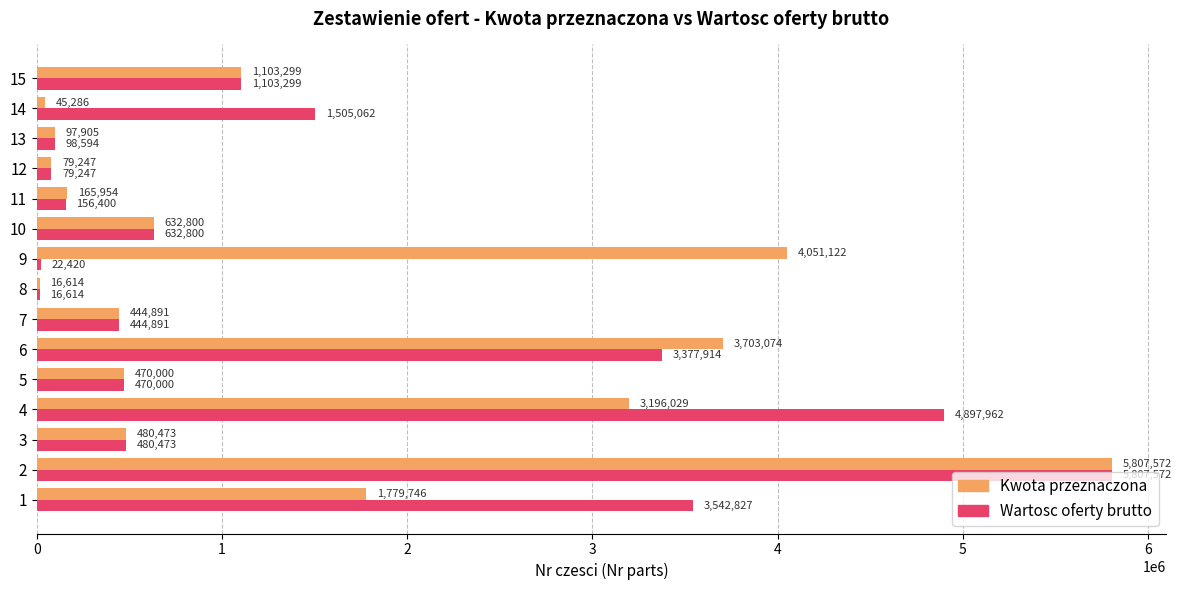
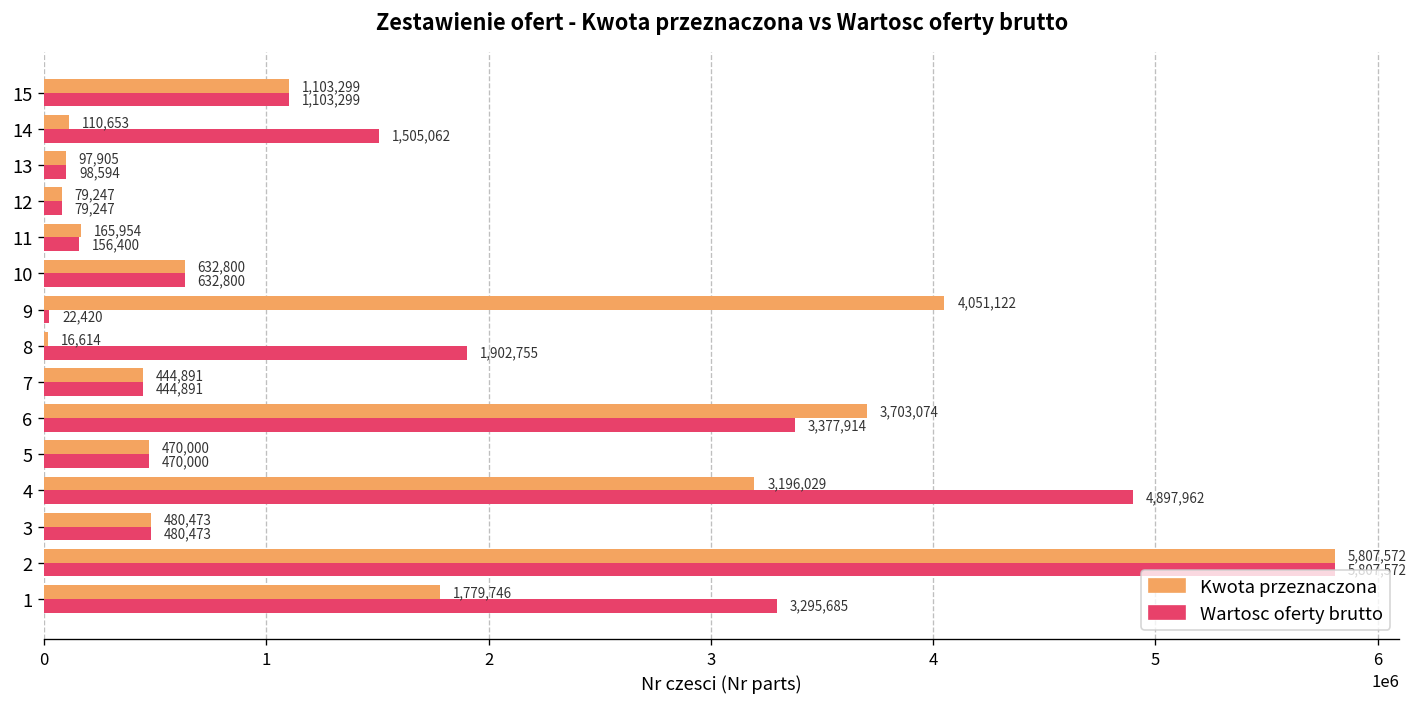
Kwota przeznaczona, 14: 45,286 -> 110,653
Wartosc oferty brutto, 8: 16,614 -> 1,902,755
Wartosc oferty brutto, 1: 3,542,827 -> 3,295,685
